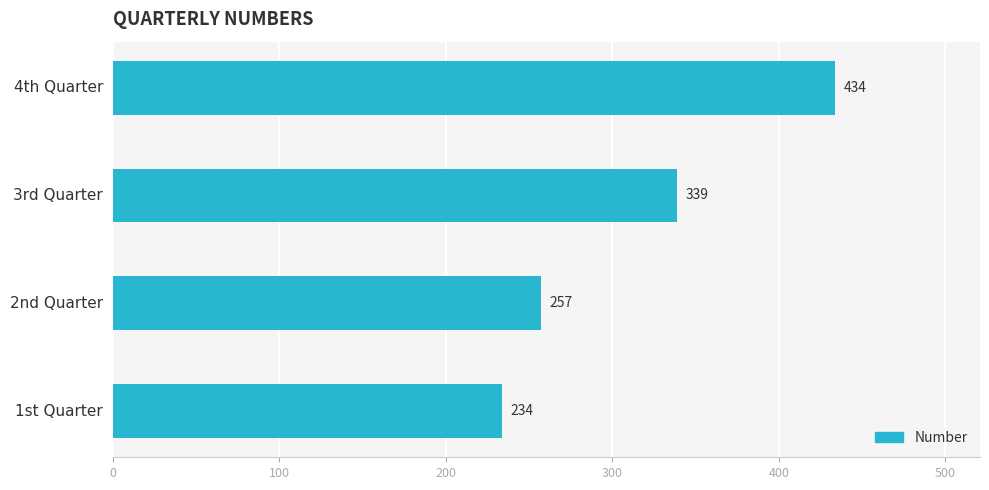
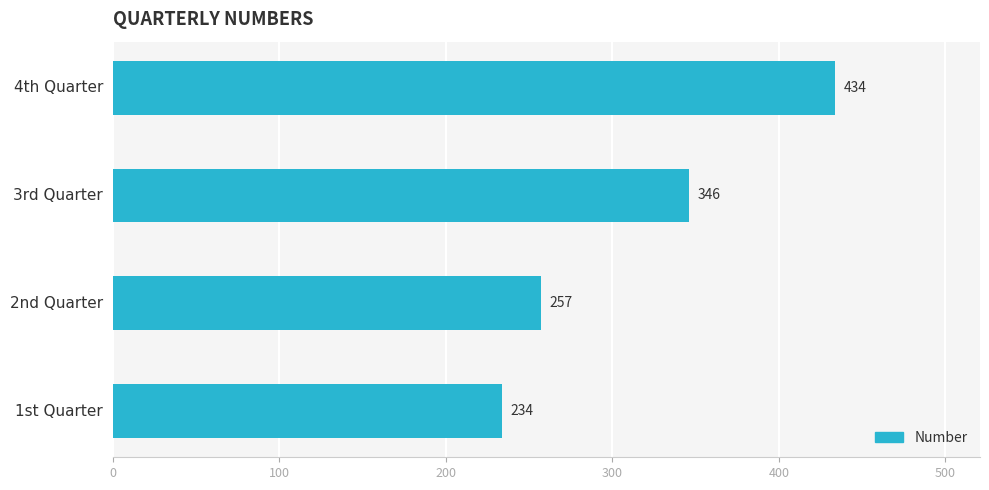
3rd Quarter: 339 -> 346
